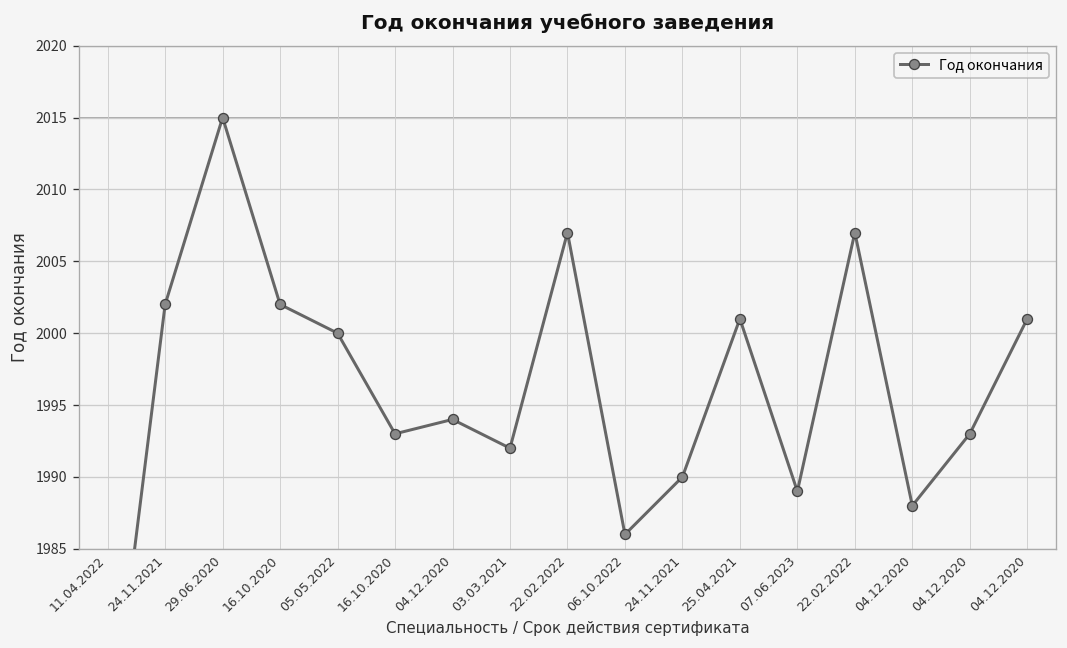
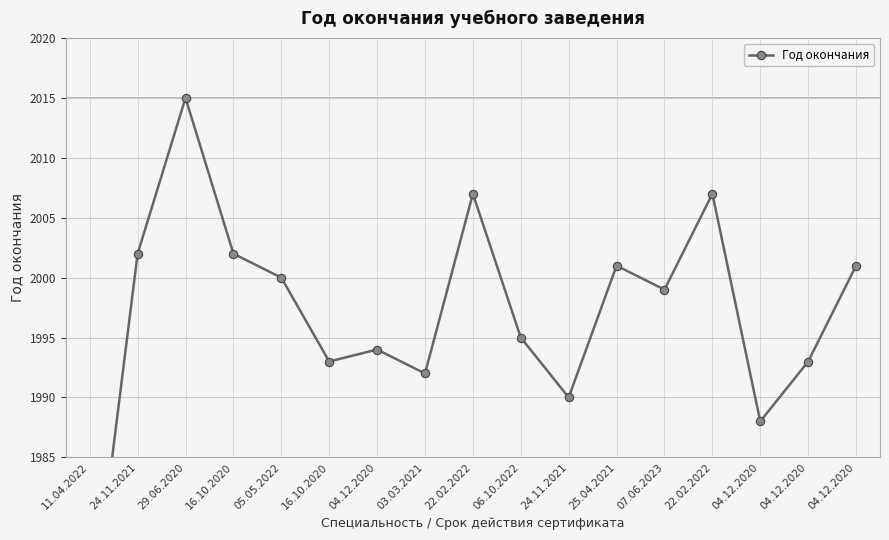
06.10.2022: 1986 -> 1995
07.06.2023: 1989 -> 1999
